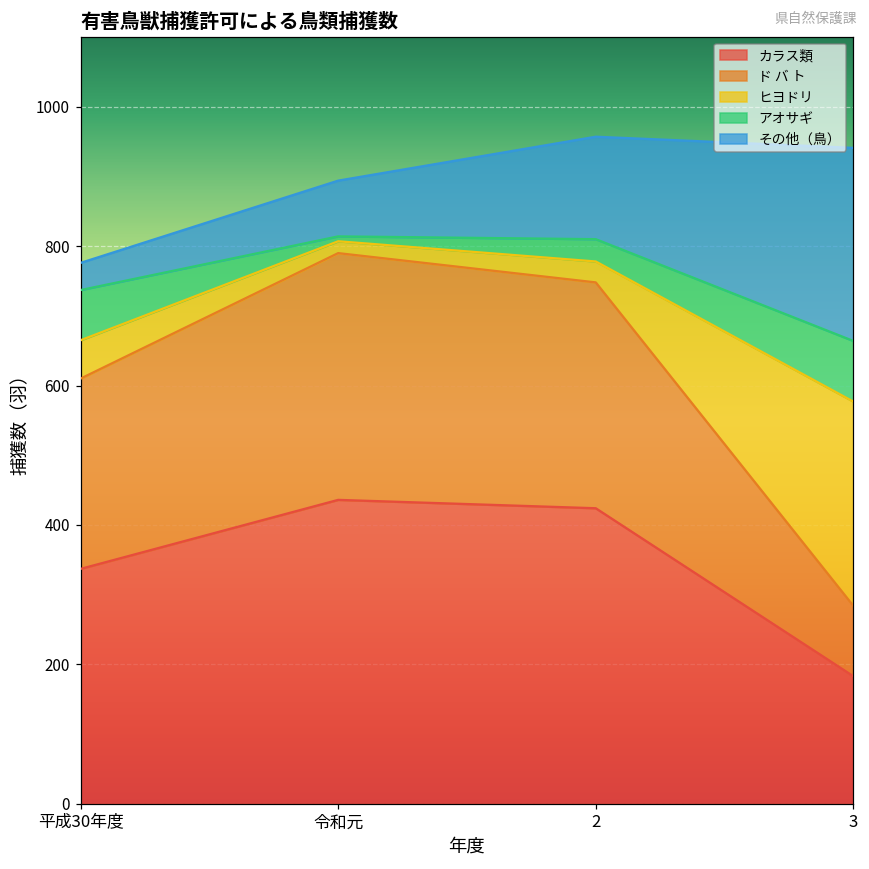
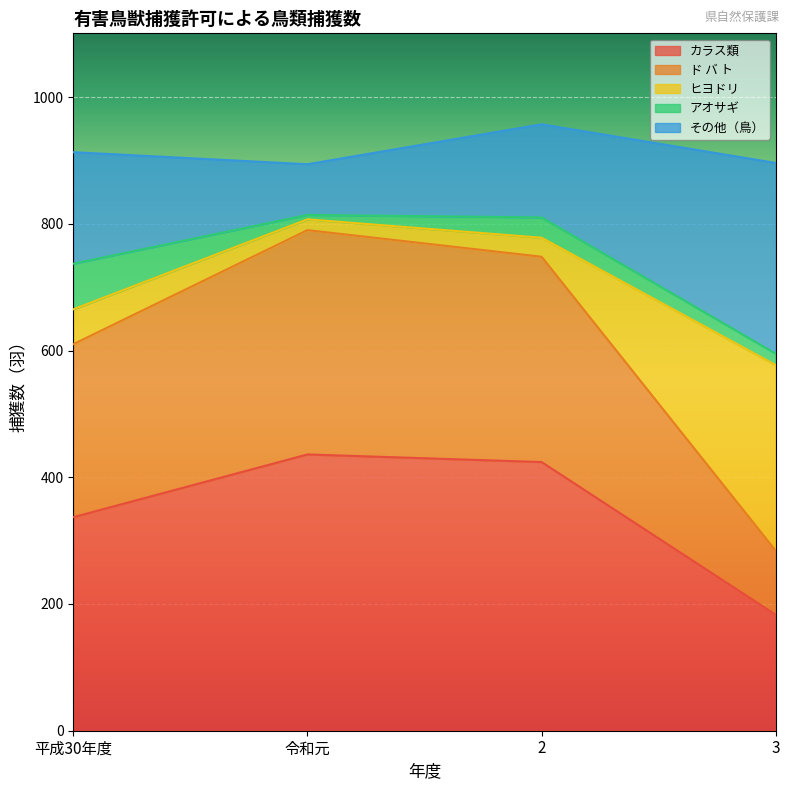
その他（鳥）, 平成30年度: 40 -> 180
アオサギ, 3: 90 -> 20
その他（鳥）, 3: 280 -> 300
